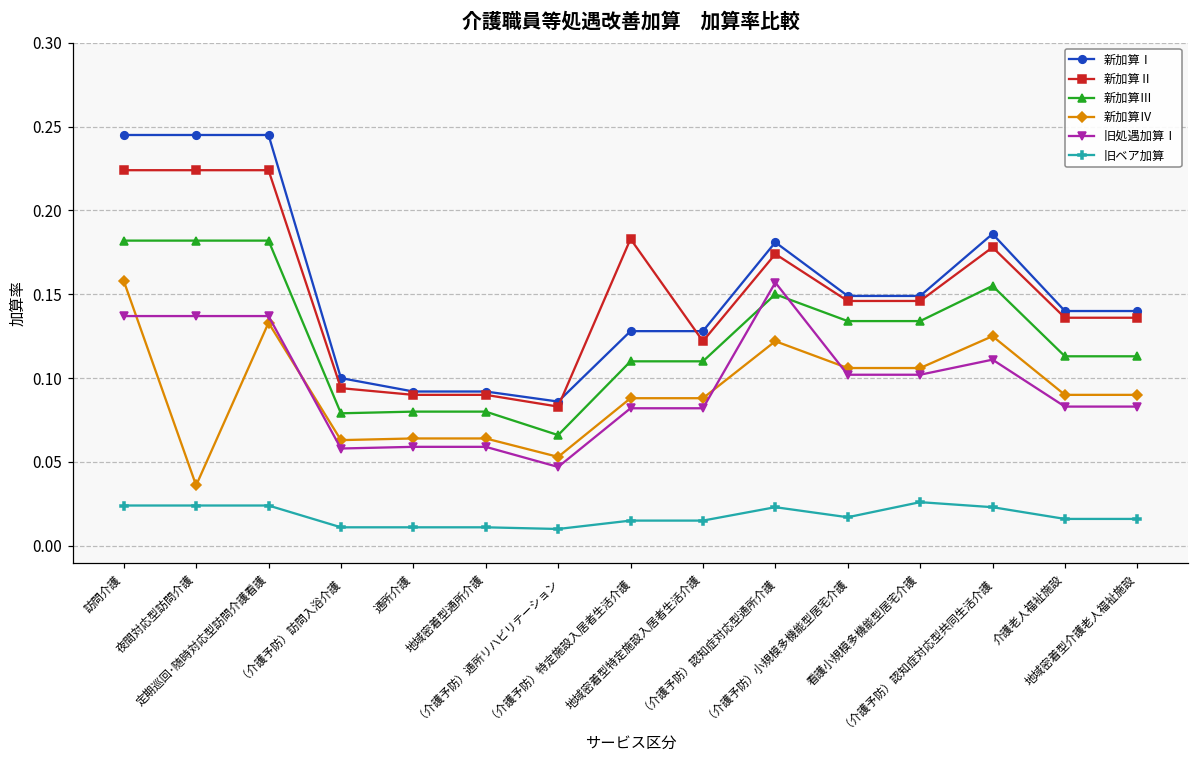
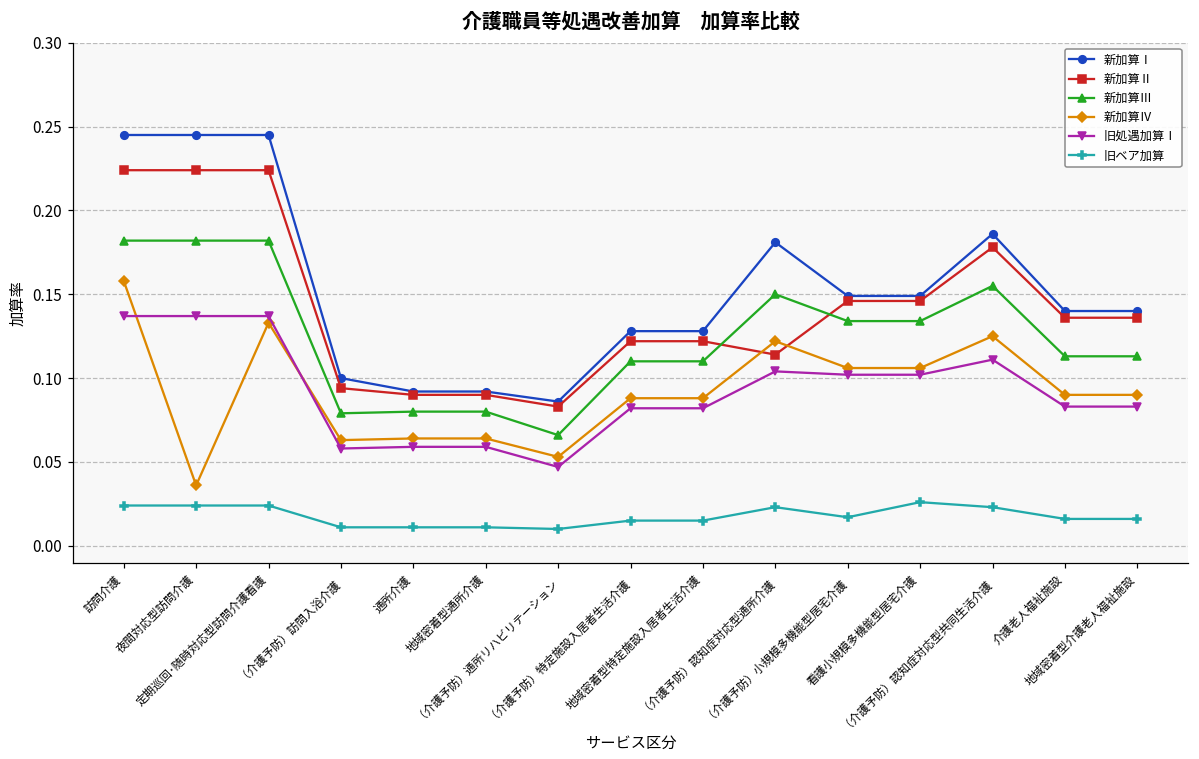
新加算Ⅱ, （介護予防）特定施設入居者生活介護: 0.183 -> 0.122
新加算Ⅱ, （介護予防）認知症対応型通所介護: 0.174 -> 0.114
旧処遇加算Ⅰ, （介護予防）認知症対応型通所介護: 0.157 -> 0.104
